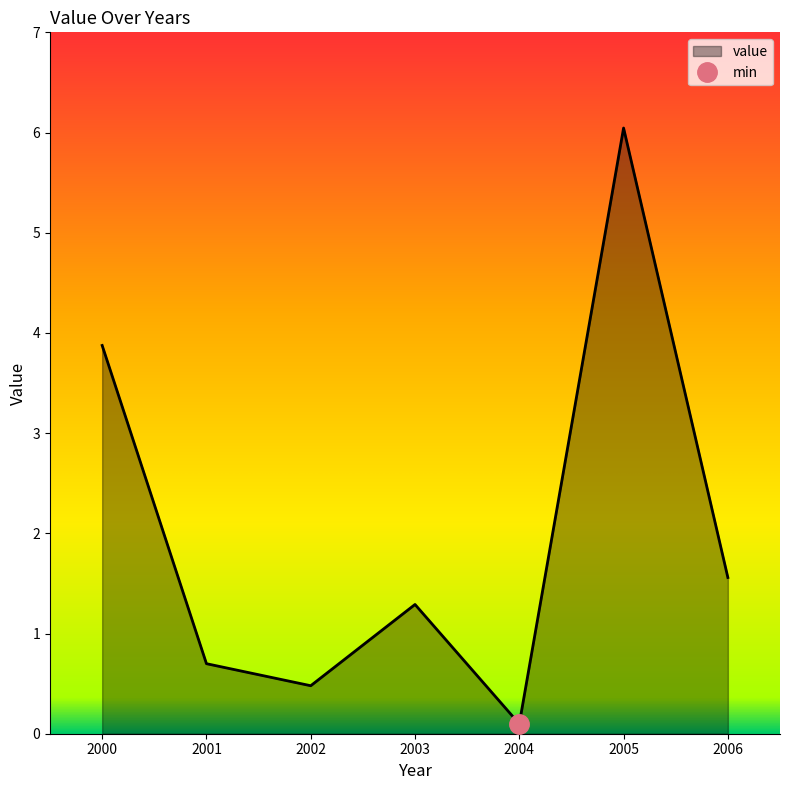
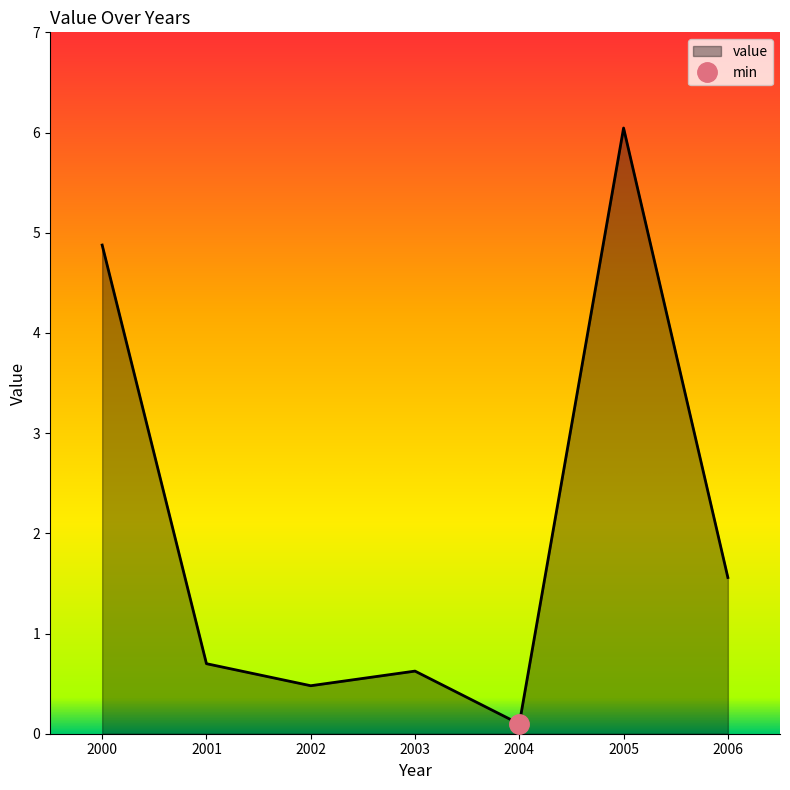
value, 2000: 3.88 -> 4.88
value, 2003: 1.29 -> 0.63
